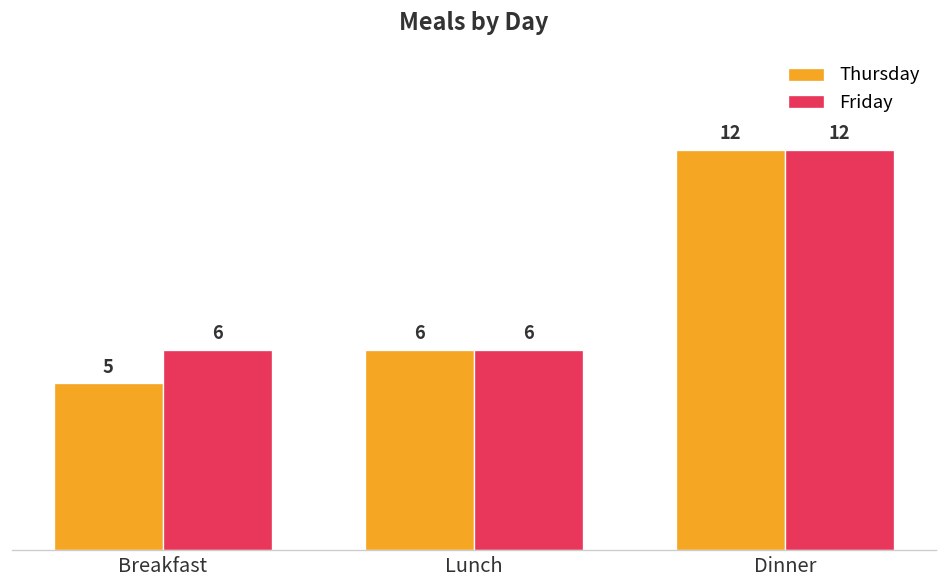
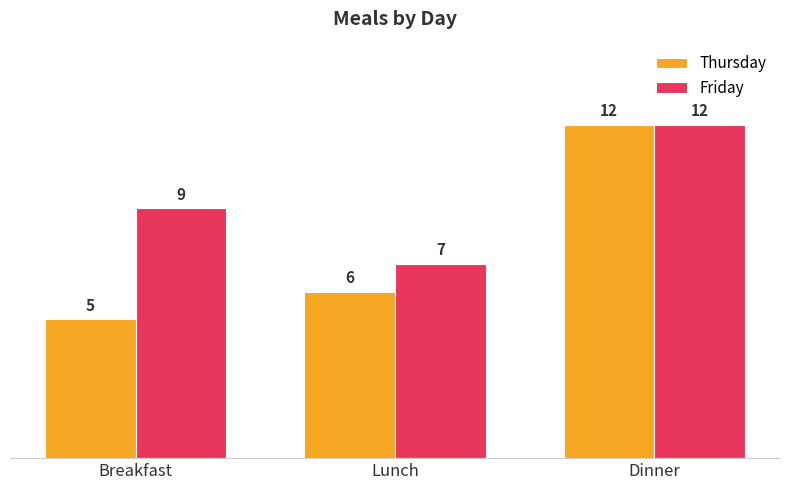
Friday, Breakfast: 6 -> 9
Friday, Lunch: 6 -> 7
